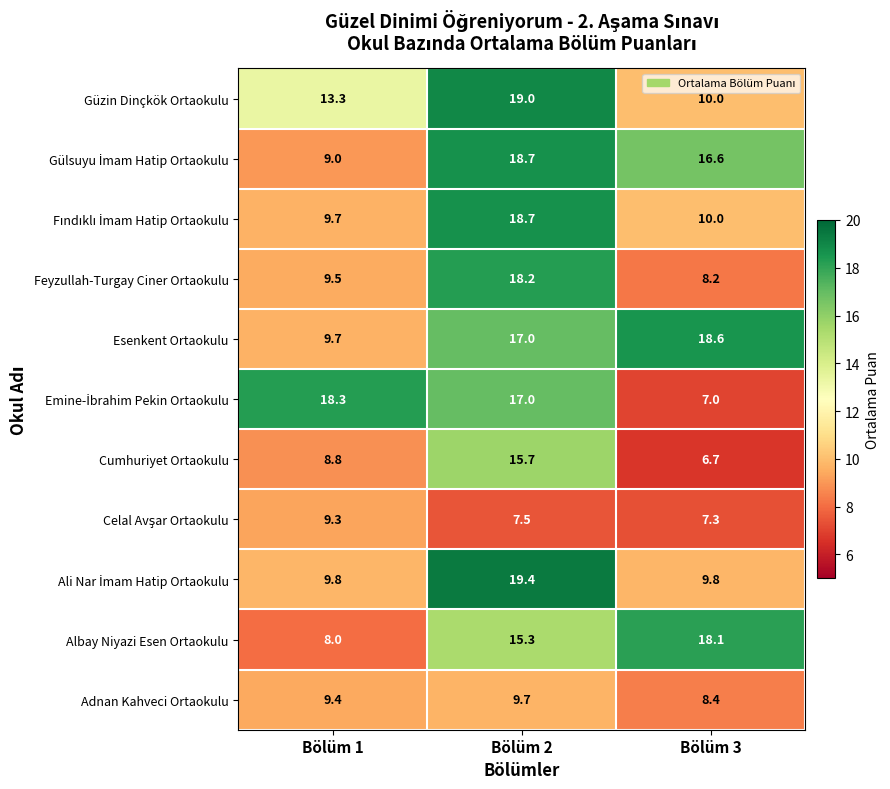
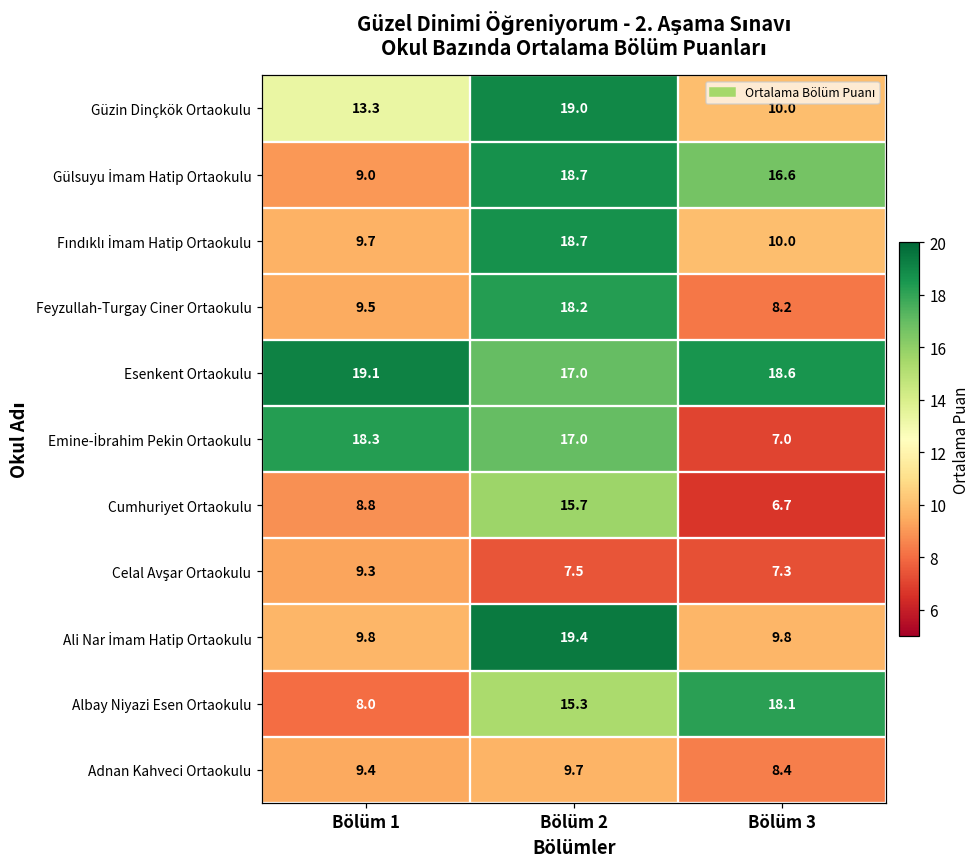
Esenkent Ortaokulu, Bölüm 1: 9.7 -> 19.1
